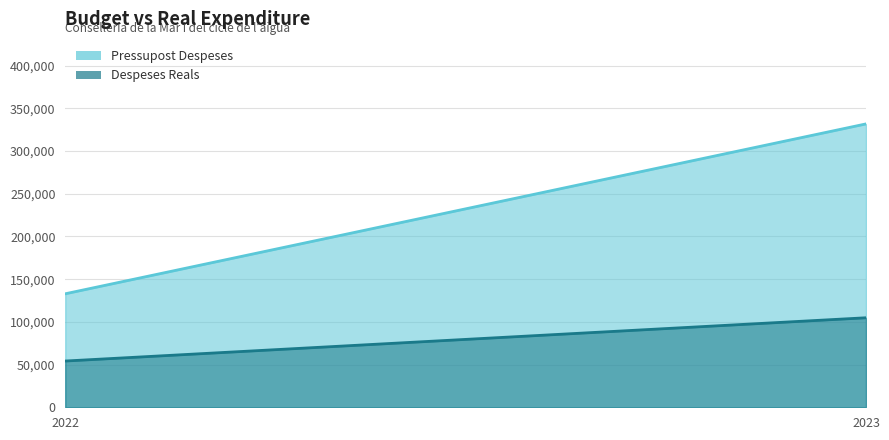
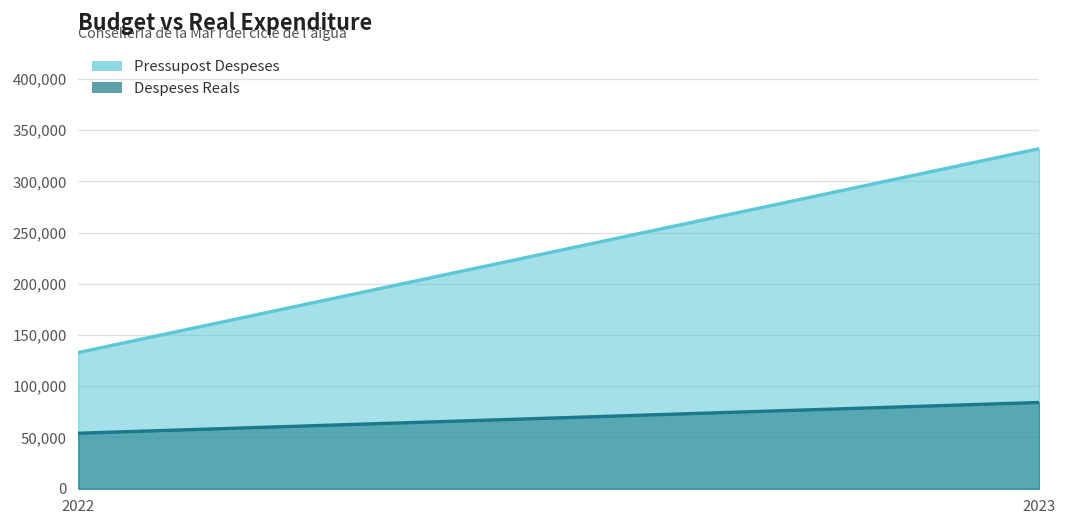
Despeses Reals, 2023: 100,000 -> 80,000
